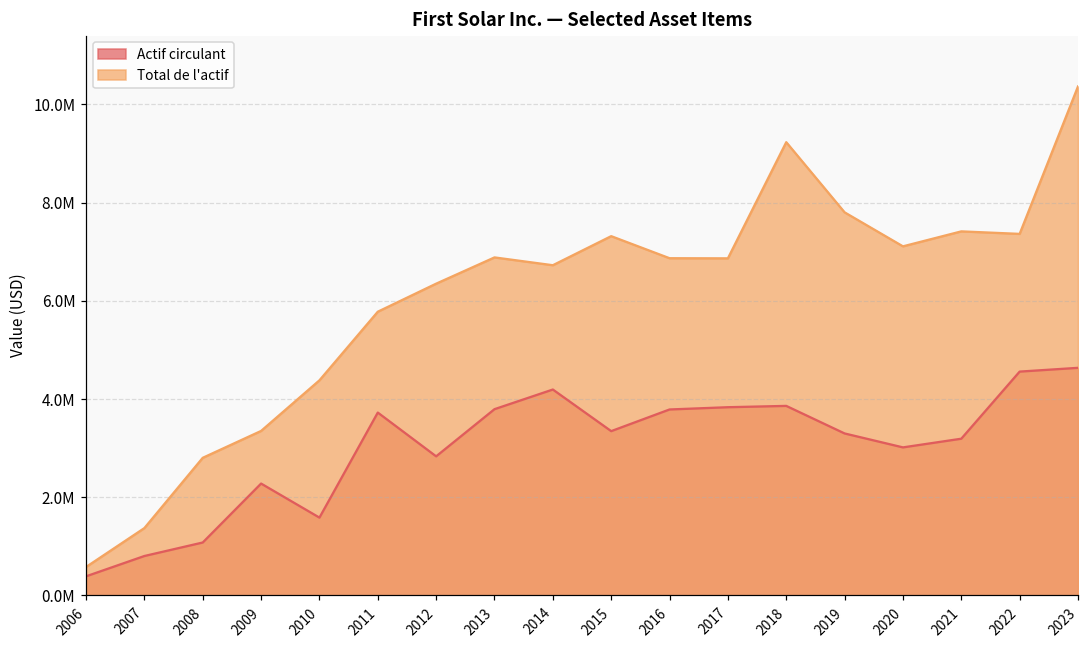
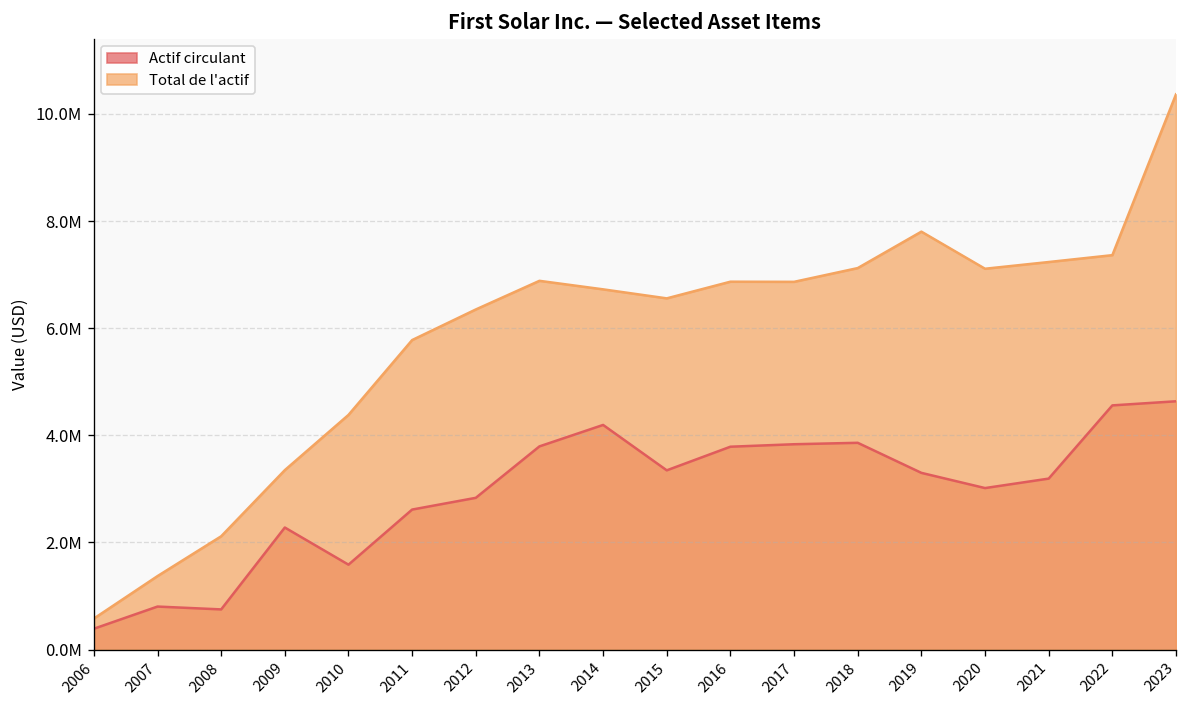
Actif circulant, 2008: 1100000 -> 700000
Total de l'actif, 2008: 2800000 -> 2100000
Actif circulant, 2011: 3700000 -> 2600000
Total de l'actif, 2015: 7300000 -> 6600000
Total de l'actif, 2018: 9200000 -> 7100000
Total de l'actif, 2021: 7400000 -> 7200000
